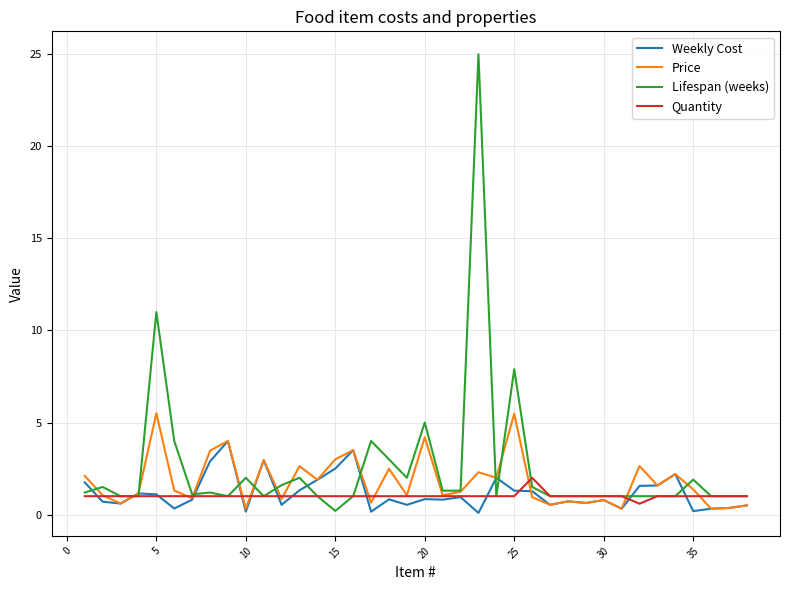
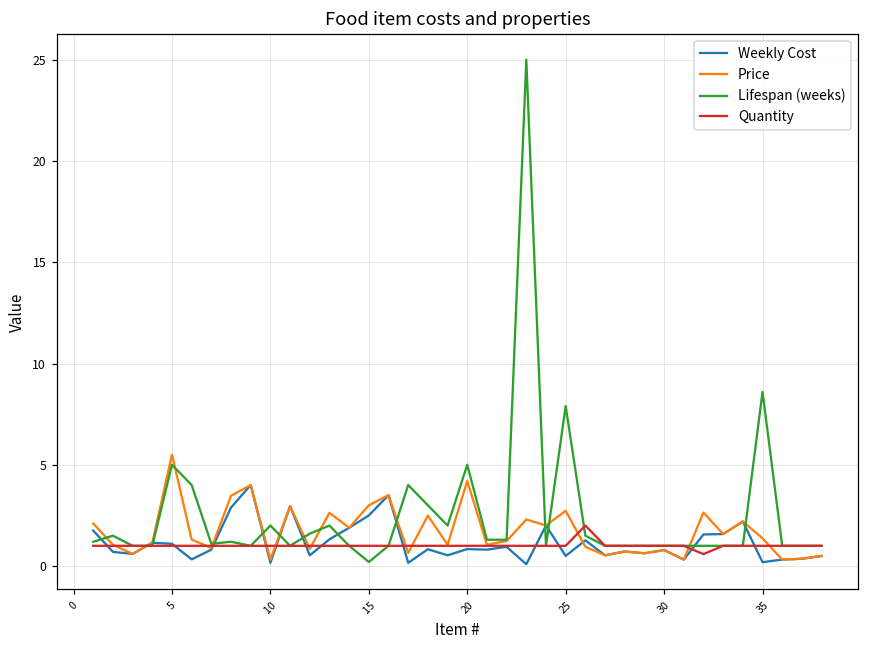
Lifespan (weeks), 5: 11 -> 5
Weekly Cost, 25: 1.3 -> 0.5
Price, 25: 5.5 -> 2.7
Lifespan (weeks), 35: 1.9 -> 8.6
